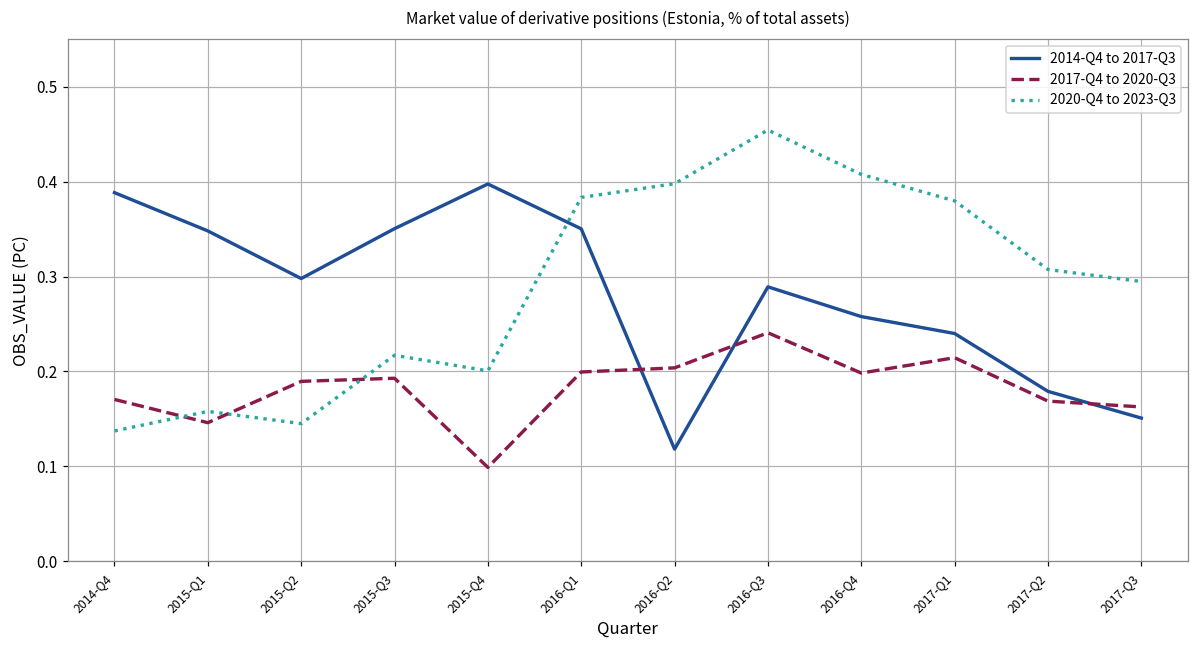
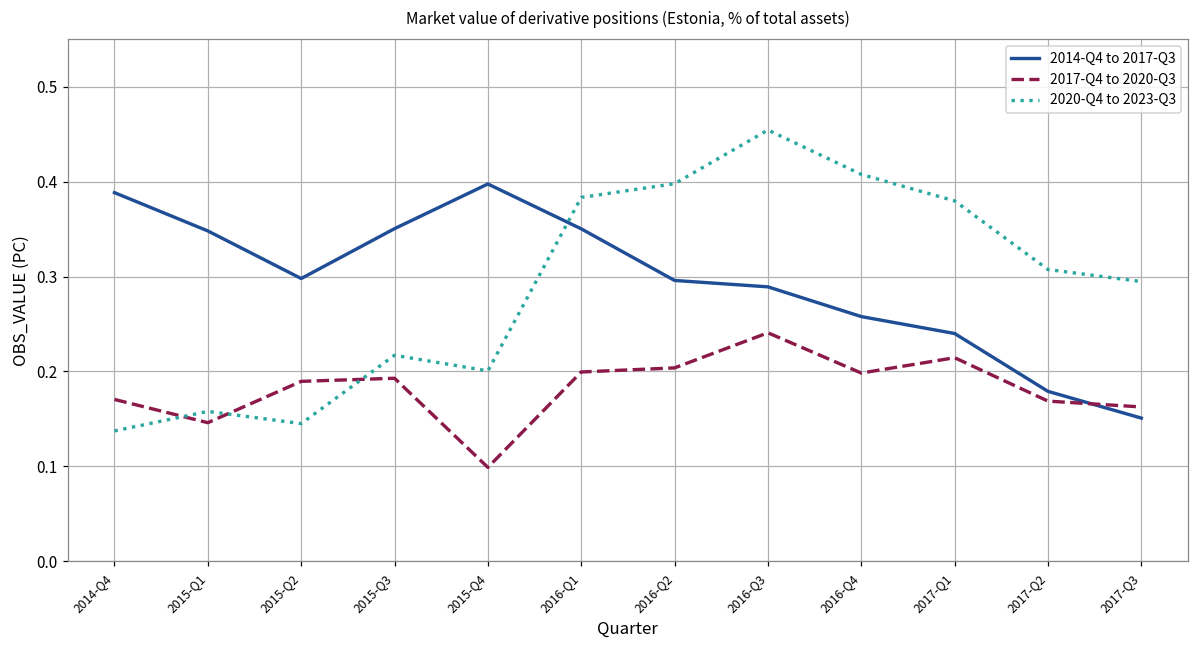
2014-Q4 to 2017-Q3, 2016-Q2: 0.12 -> 0.30
